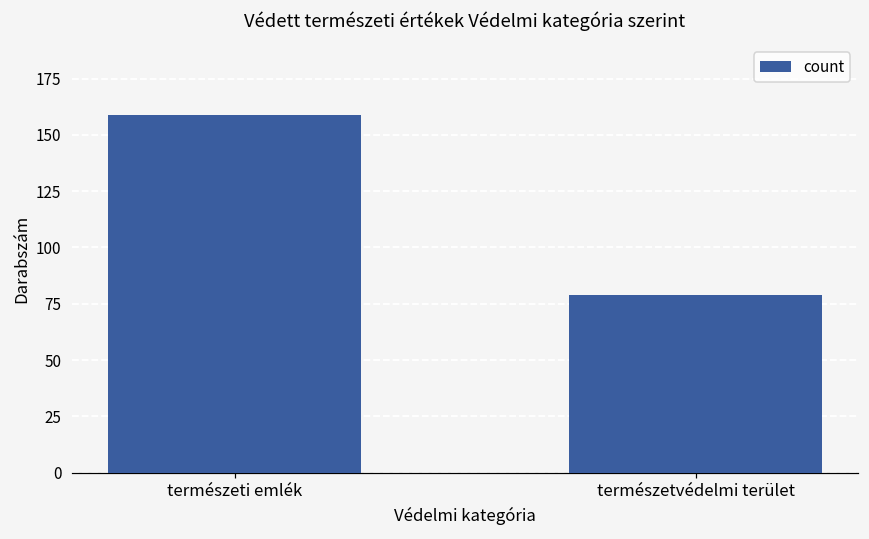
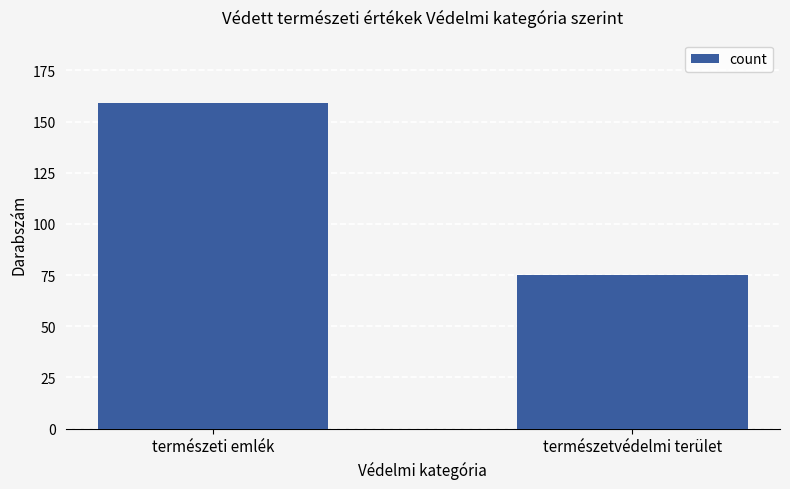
természetvédelmi terület: 79 -> 75
